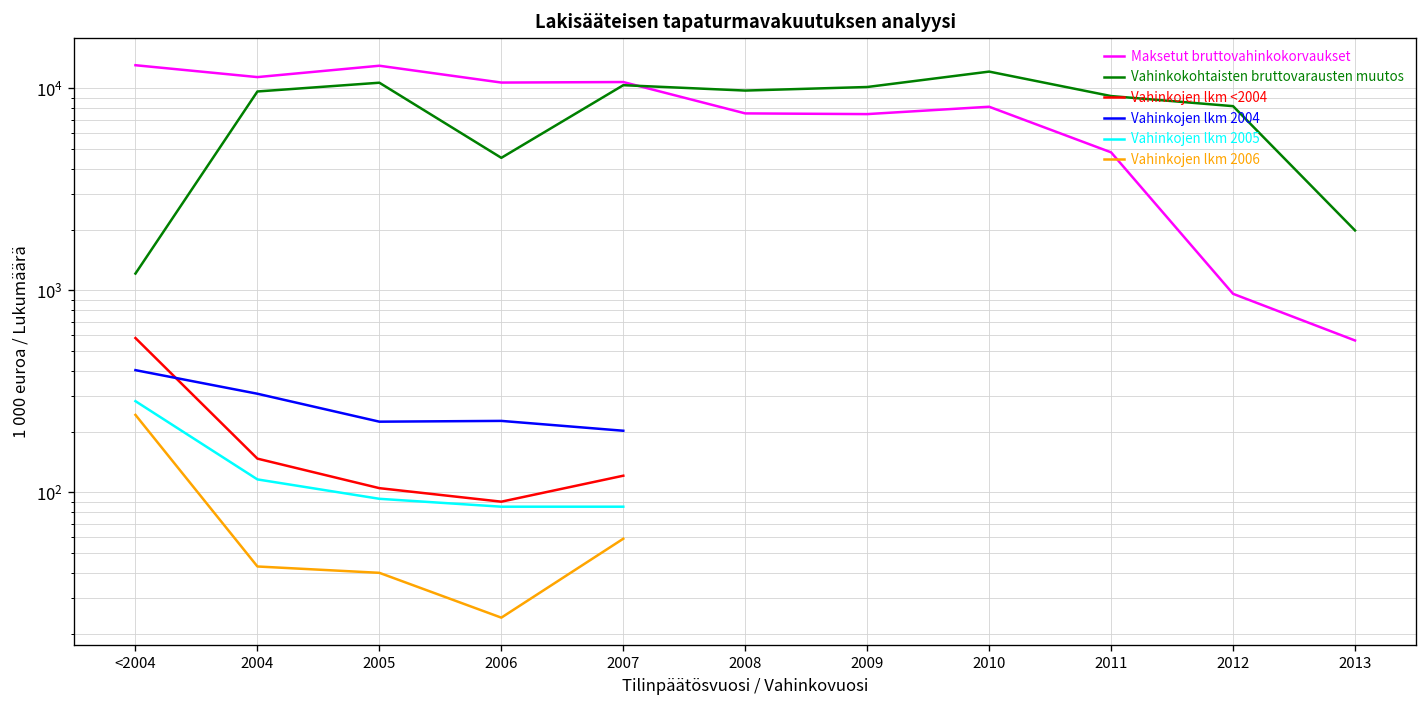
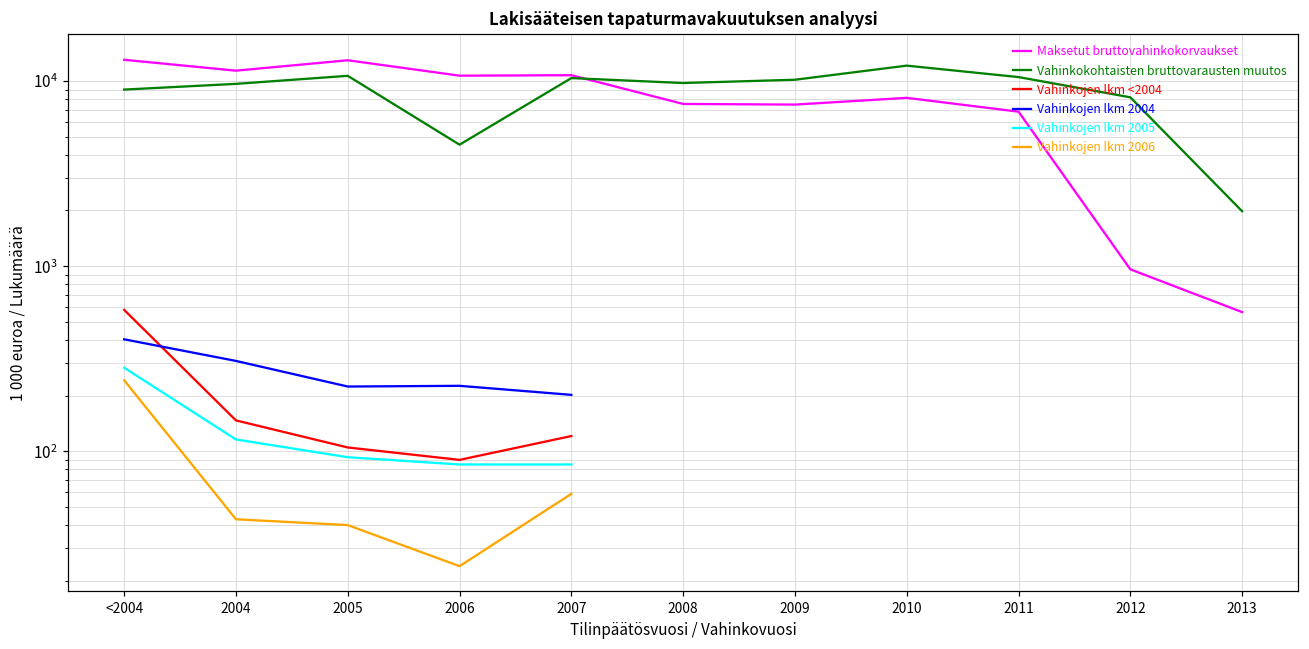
Vahinkokohtaisten bruttovarausten muutos, <2004: 1200 -> 9000
Maksetut bruttovahinkokorvaukset, 2011: 4800 -> 6800
Vahinkokohtaisten bruttovarausten muutos, 2011: 9000 -> 11000
